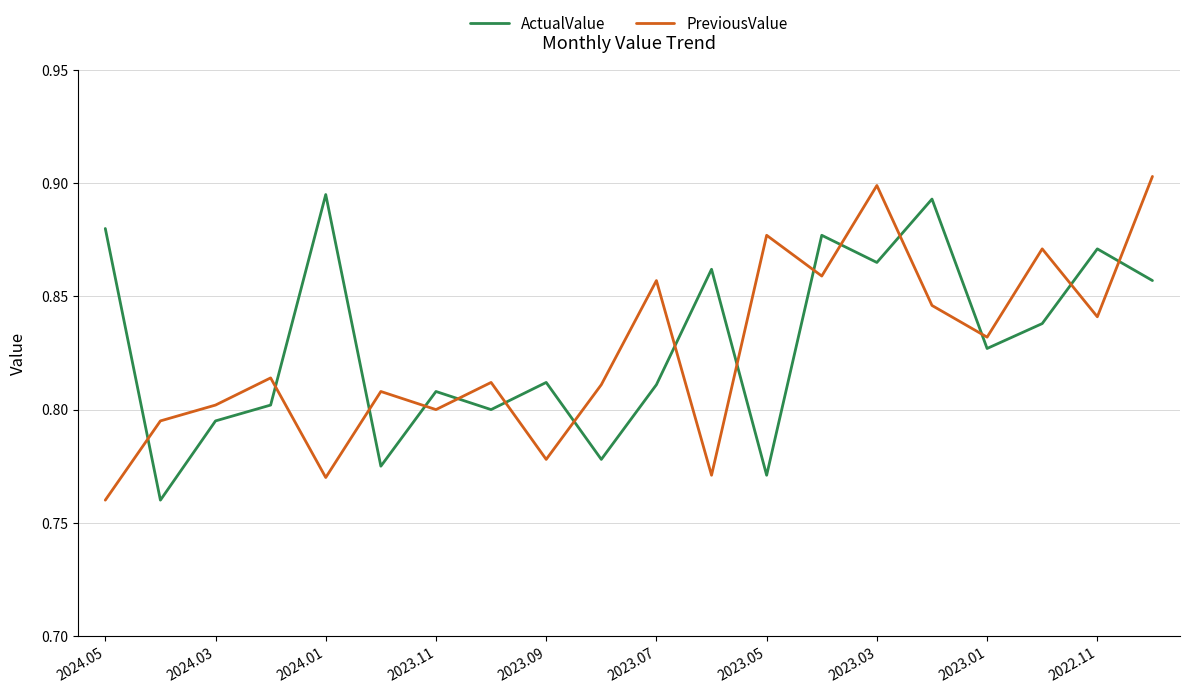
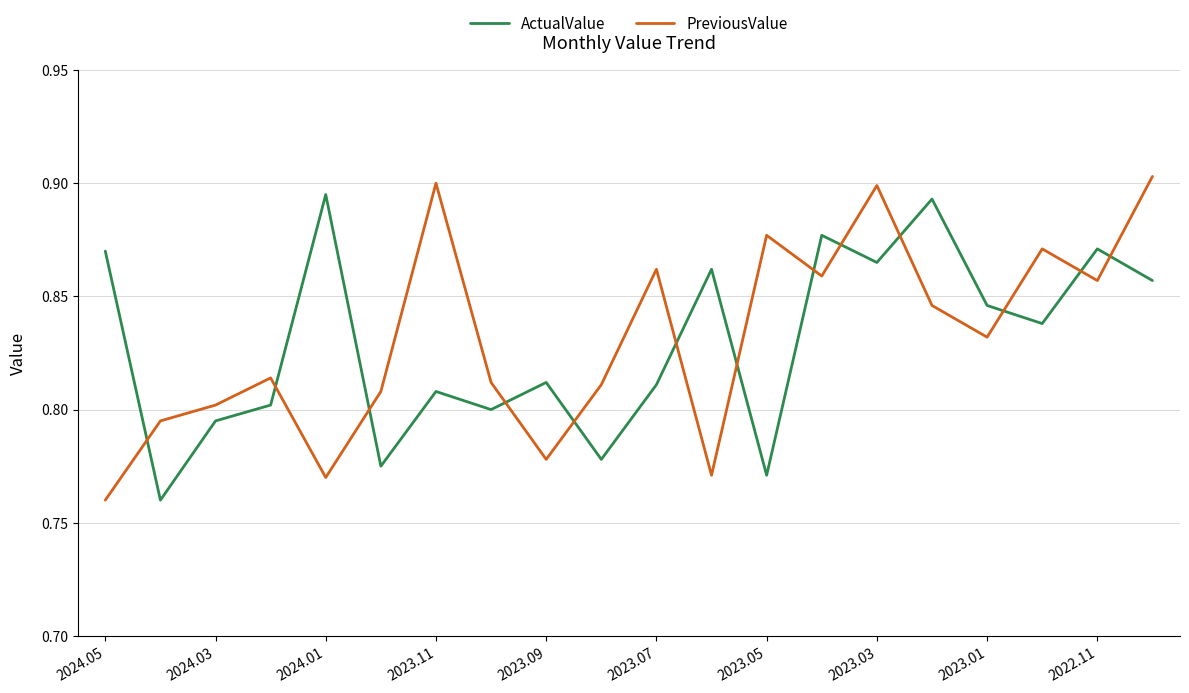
ActualValue, 2024.05: 0.88 -> 0.87
PreviousValue, 2023.11: 0.8 -> 0.9
PreviousValue, 2023.07: 0.857 -> 0.862
ActualValue, 2023.01: 0.827 -> 0.846
PreviousValue, 2022.11: 0.841 -> 0.857
